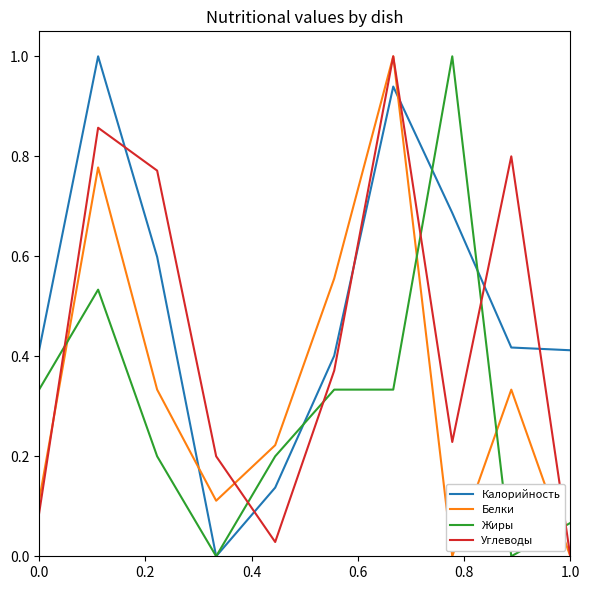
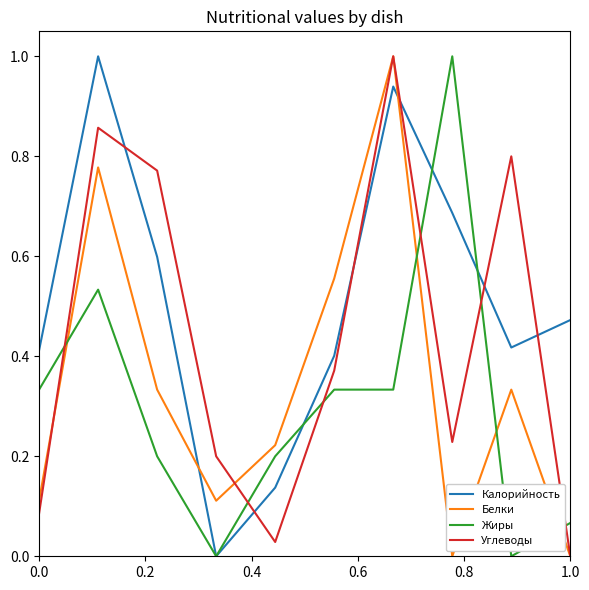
Калорийность, 1.0: 0.41 -> 0.47
